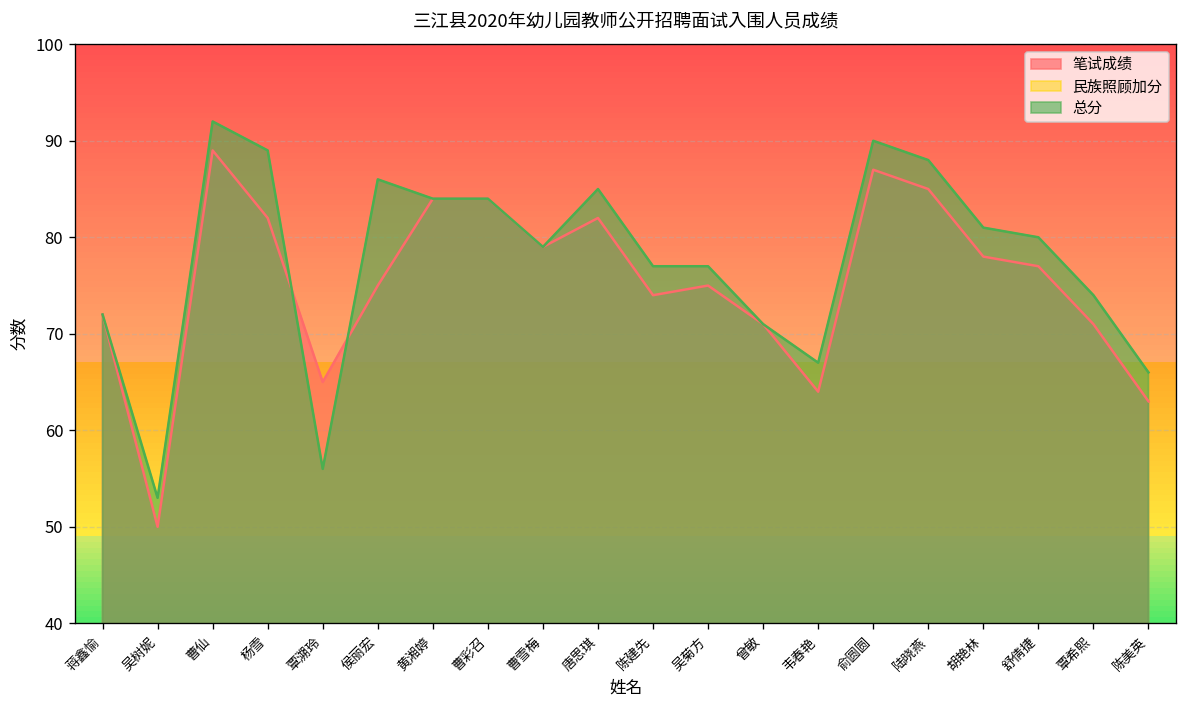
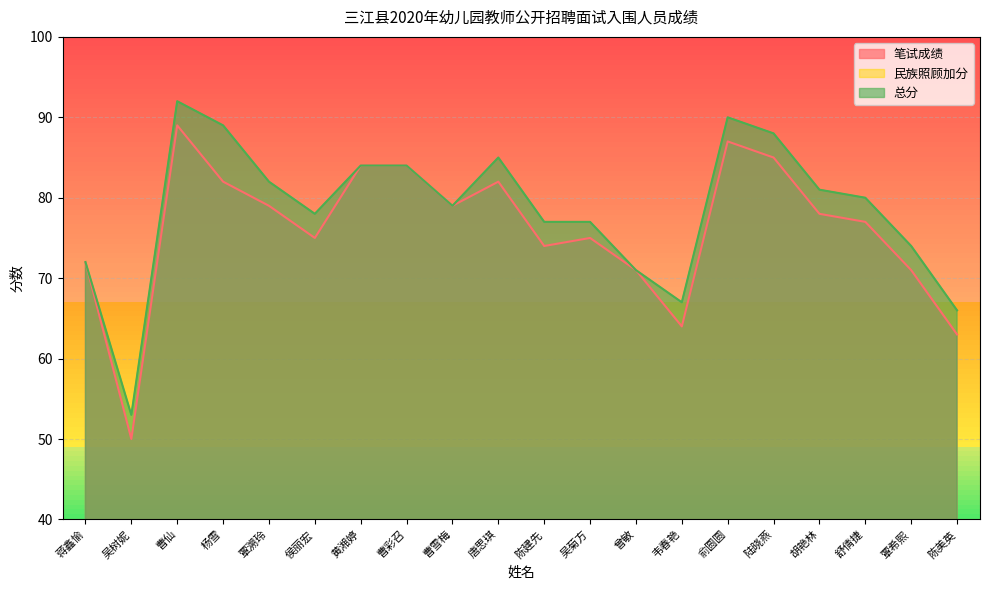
笔试成绩, 覃溯玲: 65 -> 79
总分, 覃溯玲: 56 -> 82
总分, 侯丽宏: 86 -> 78
